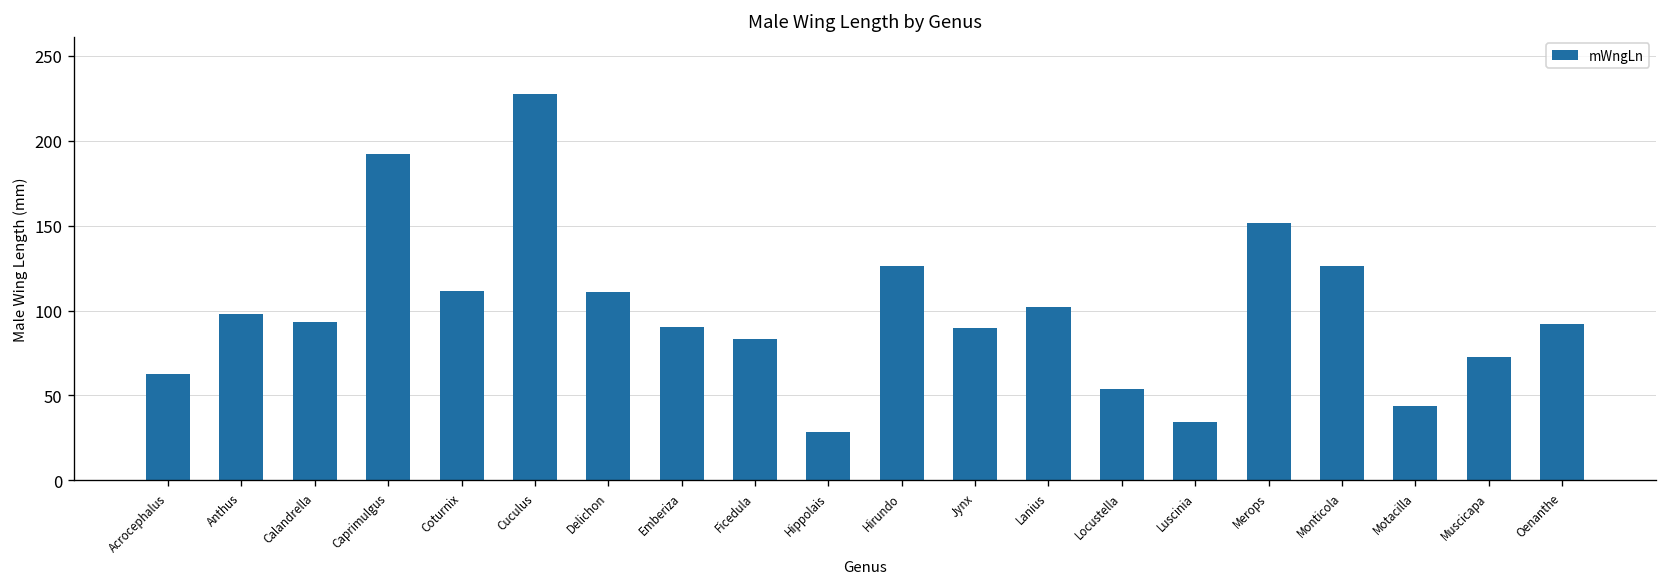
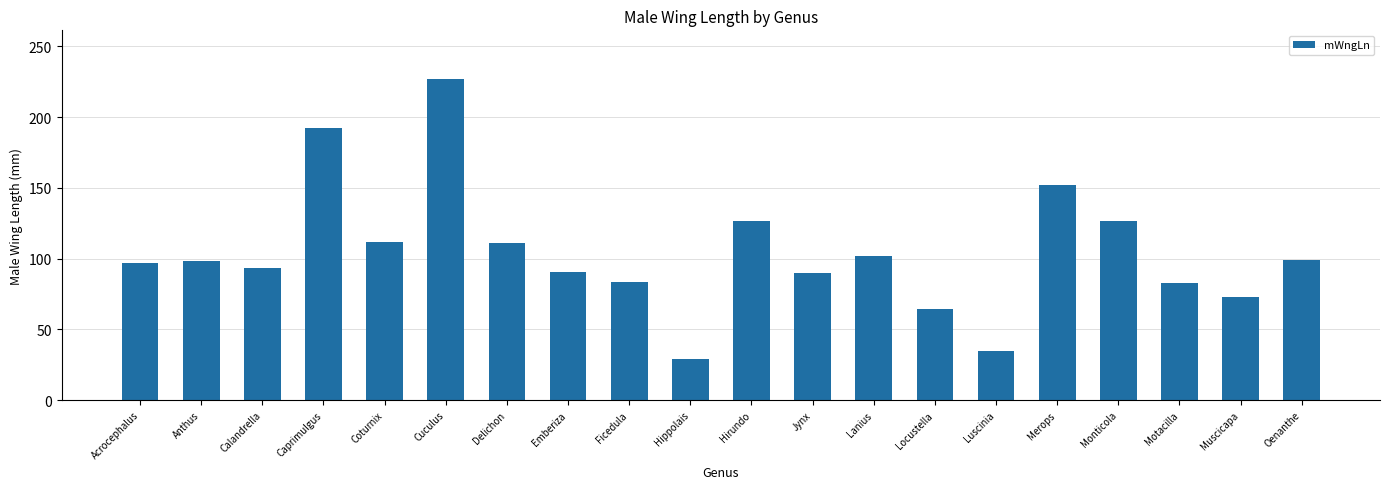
Acrocephalus: 63 -> 97
Locustella: 54 -> 65
Motacilla: 44 -> 83
Oenanthe: 92 -> 99
